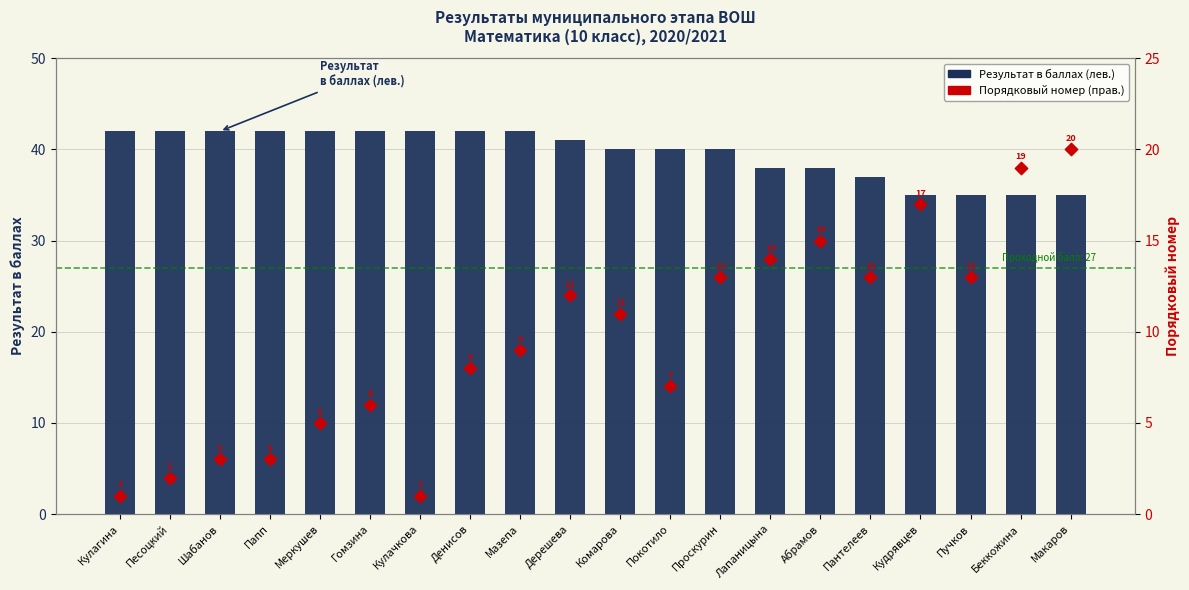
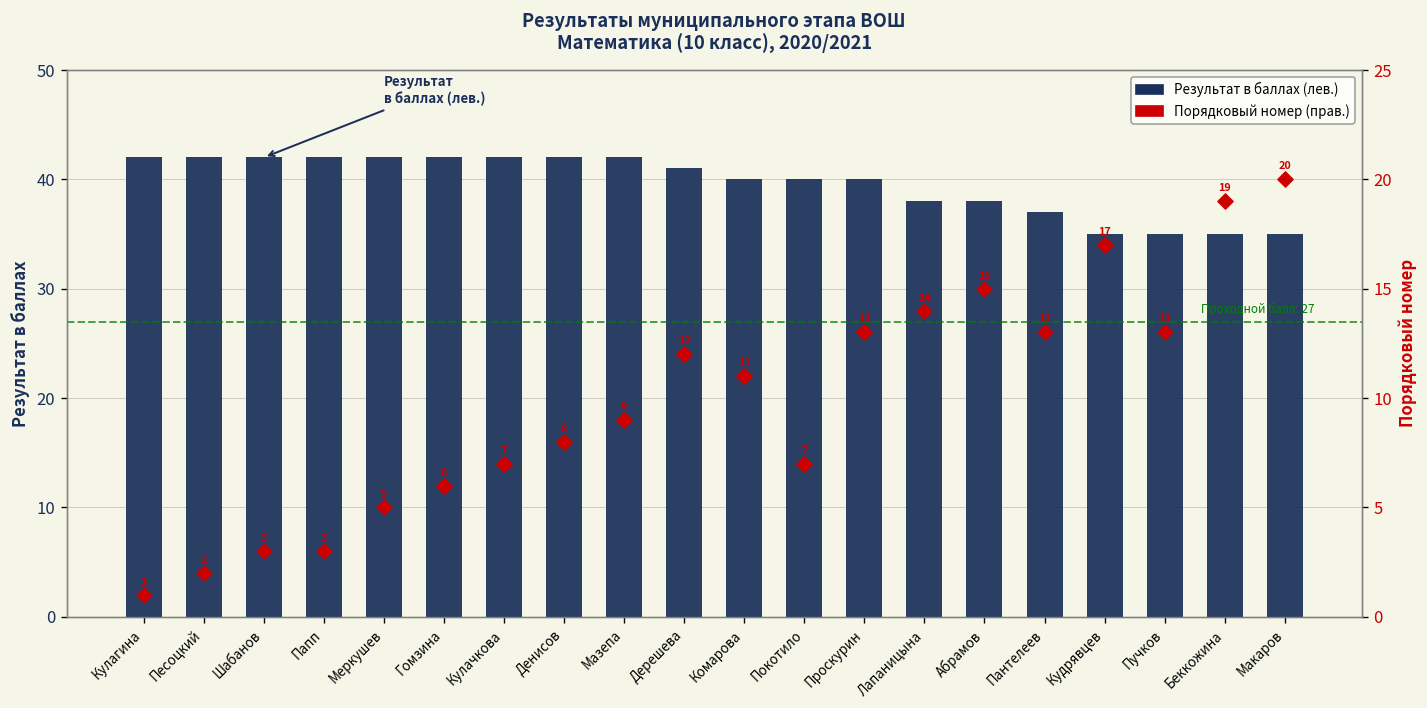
Порядковый номер (прав.), Кулачкова: 1 -> 7
